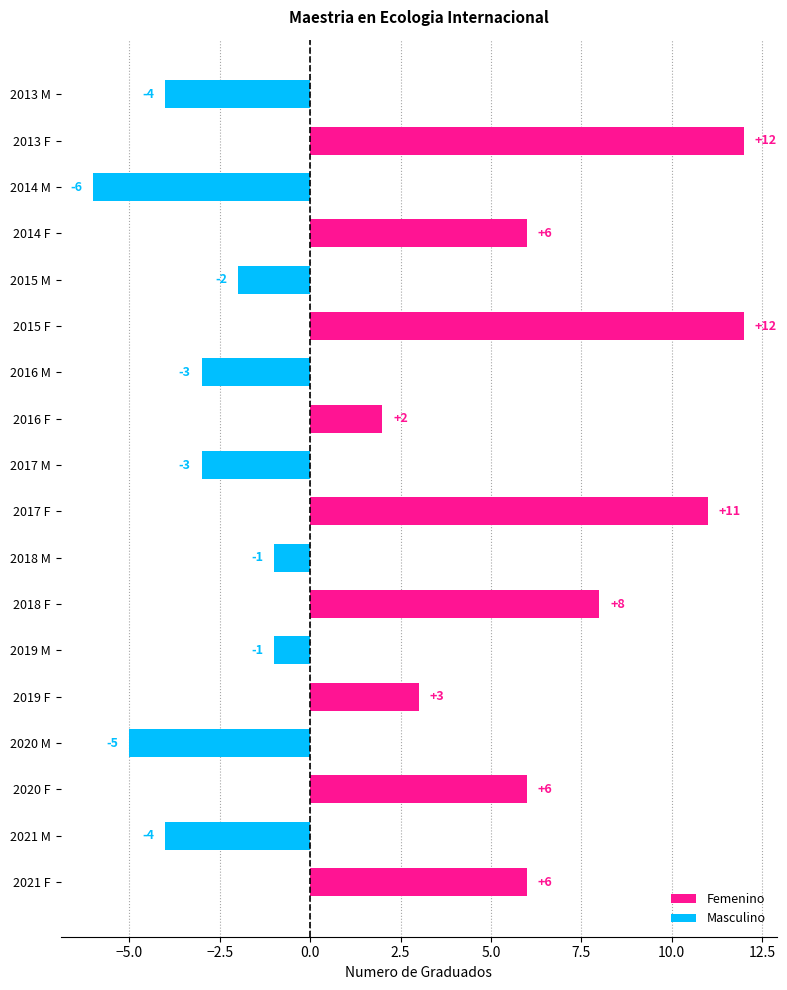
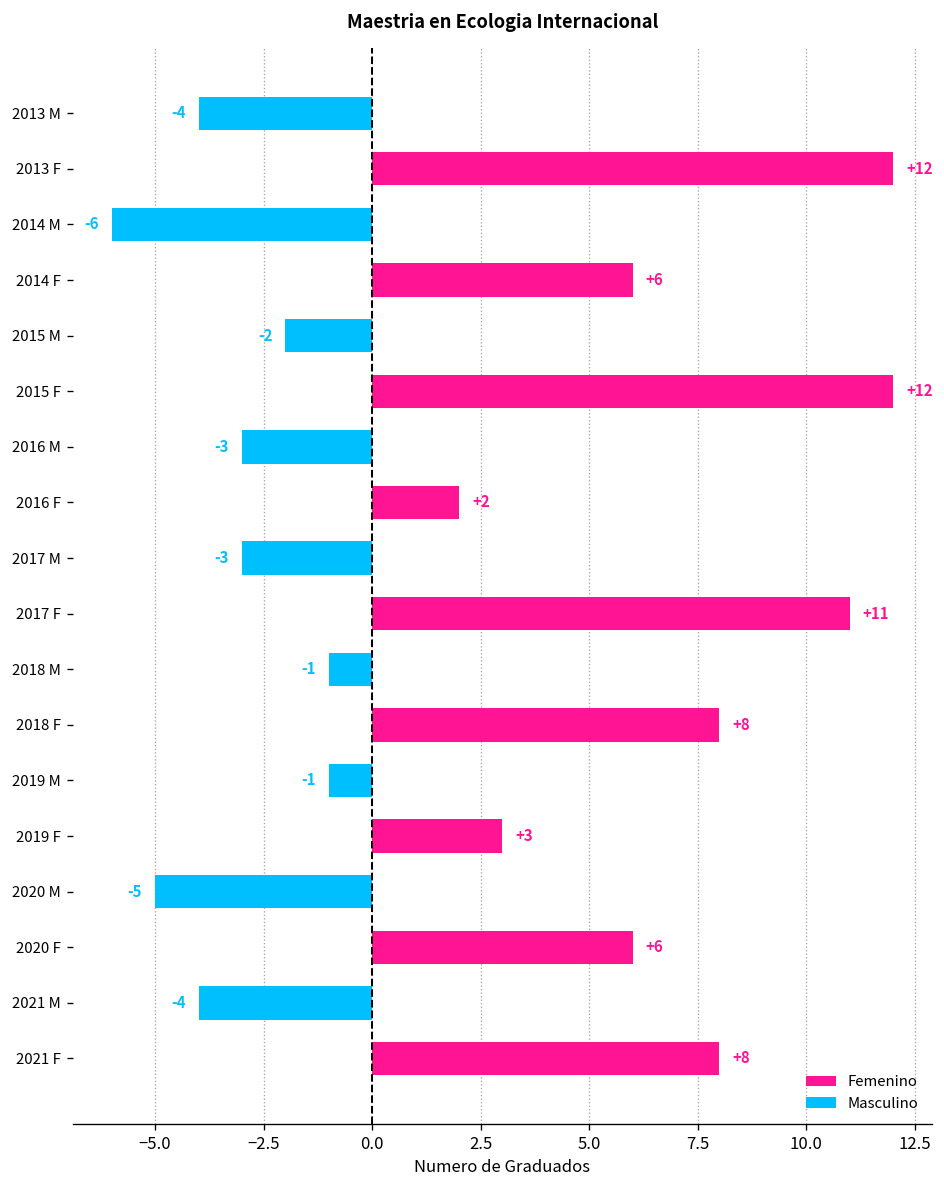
2021 F: +6 -> +8
